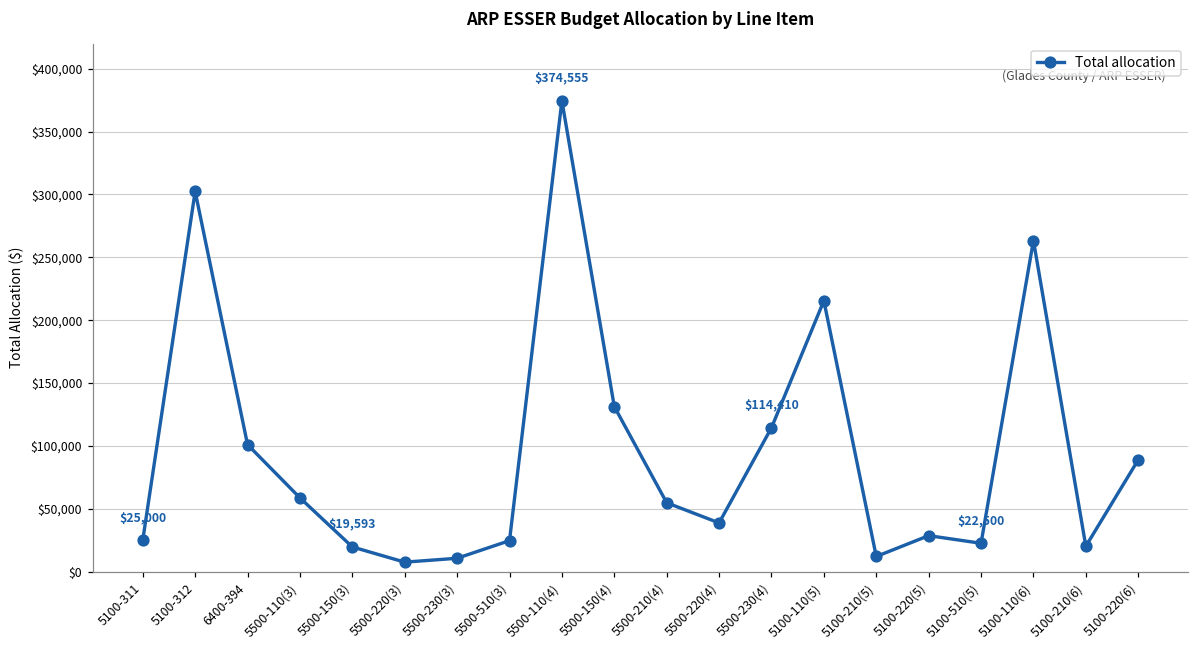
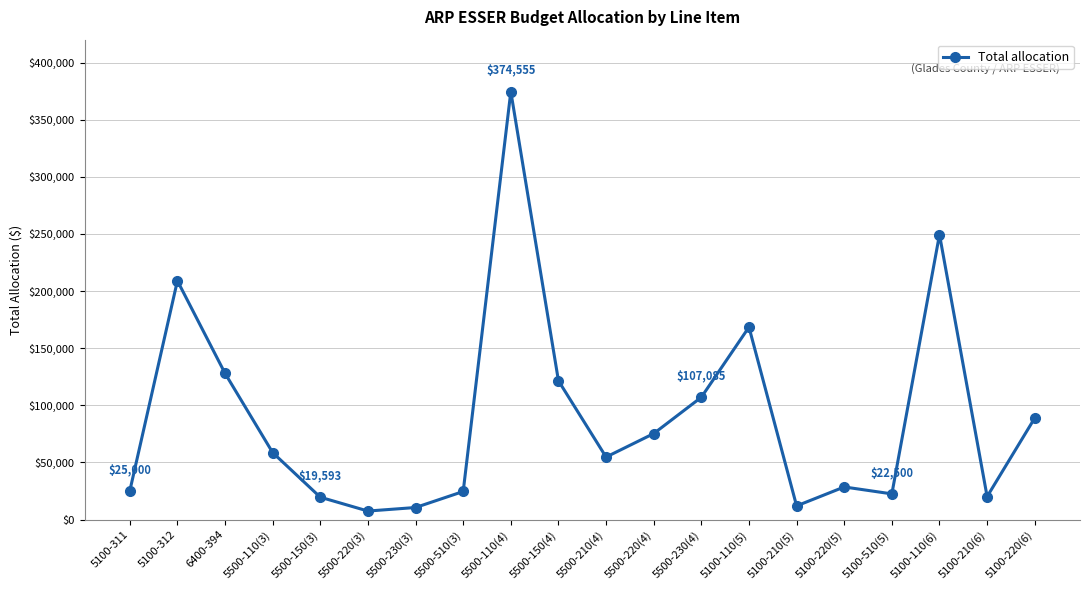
5100-312: $302,000 -> $209,000
6400-394: $101,000 -> $128,000
5500-150(4): $131,000 -> $121,000
5500-220(4): $39,000 -> $75,000
5500-230(4): $114,410 -> $107,085
5100-110(5): $215,000 -> $168,000
5100-110(6): $263,000 -> $249,000
